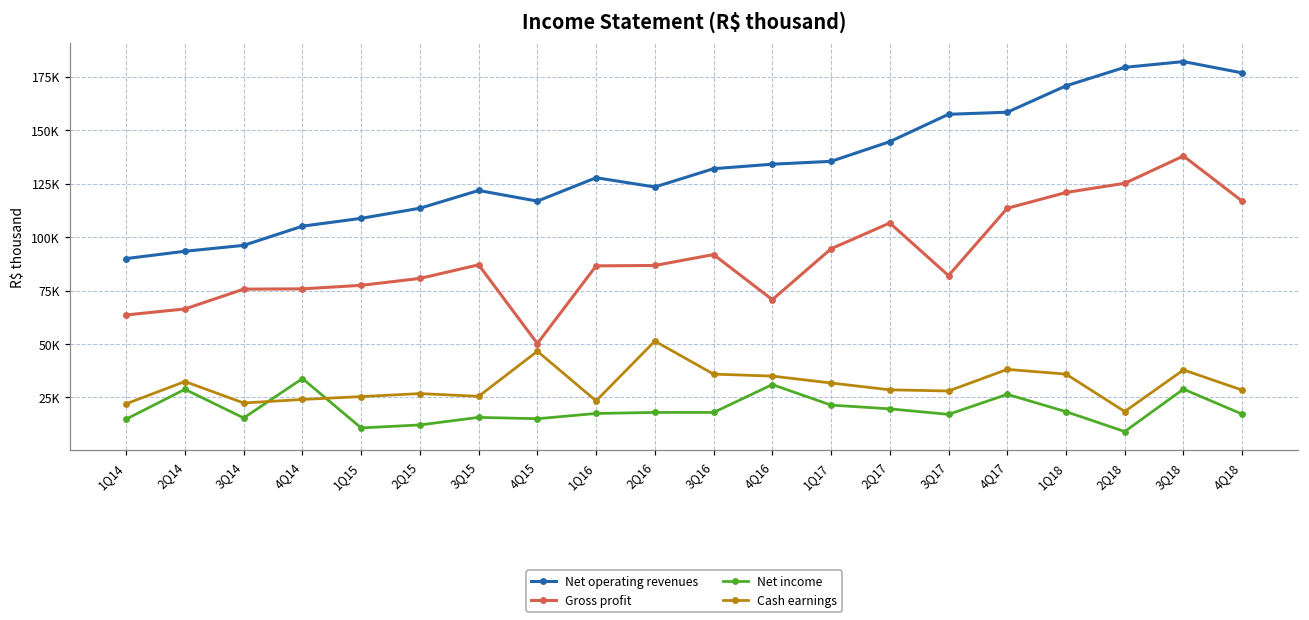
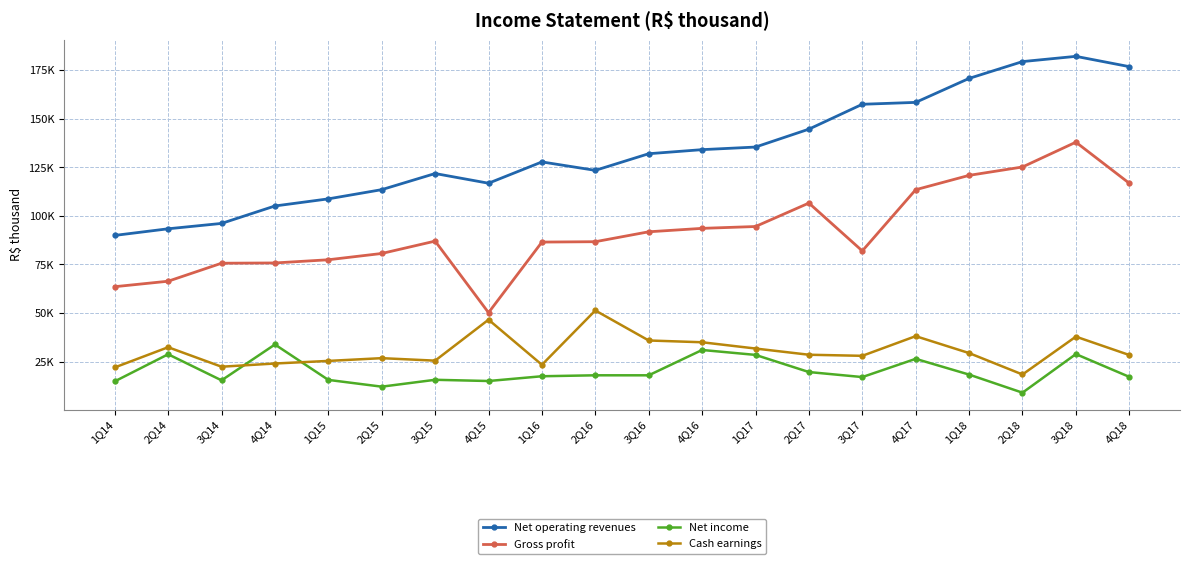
Net income, 1Q15: 11000 -> 16000
Gross profit, 4Q16: 71000 -> 94000
Net income, 1Q17: 21000 -> 28000
Cash earnings, 1Q18: 36000 -> 29000
